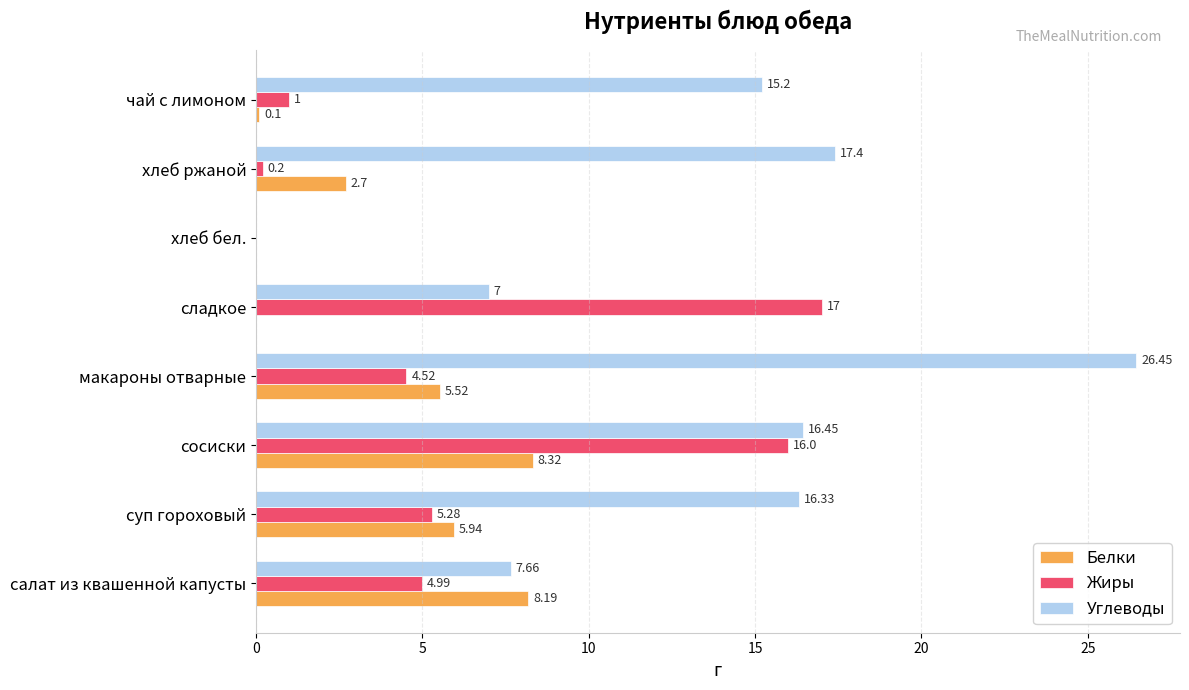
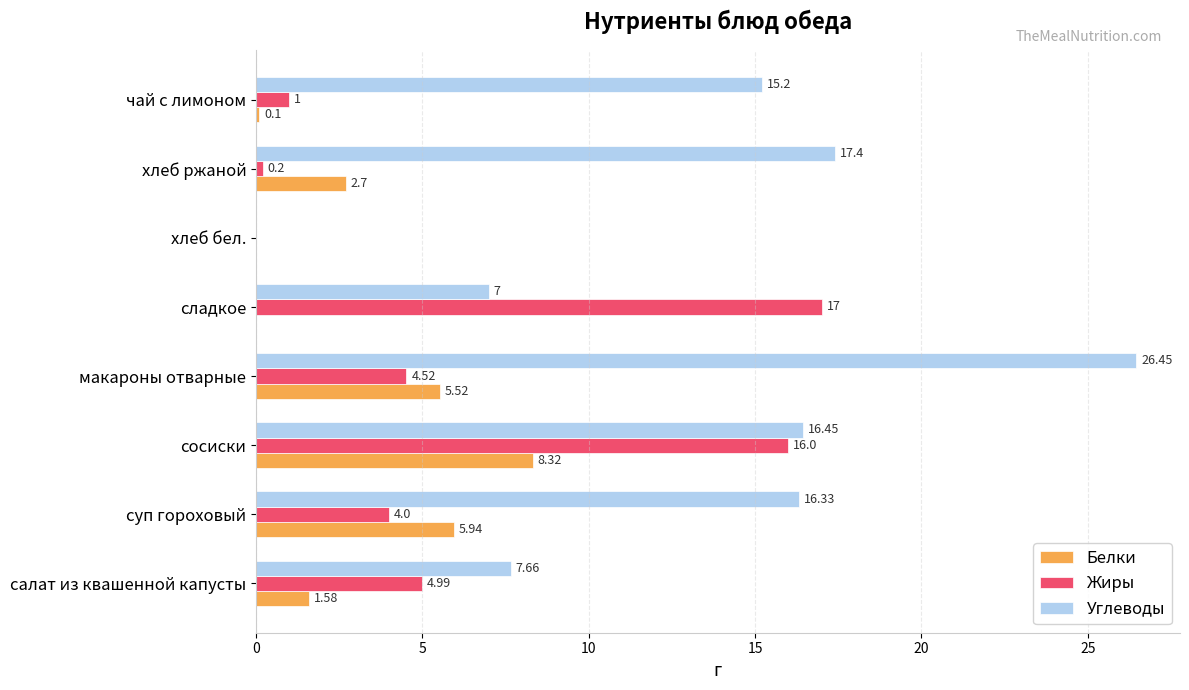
Жиры, суп гороховый: 5.28 -> 4.0
Белки, салат из квашенной капусты: 8.19 -> 1.58
